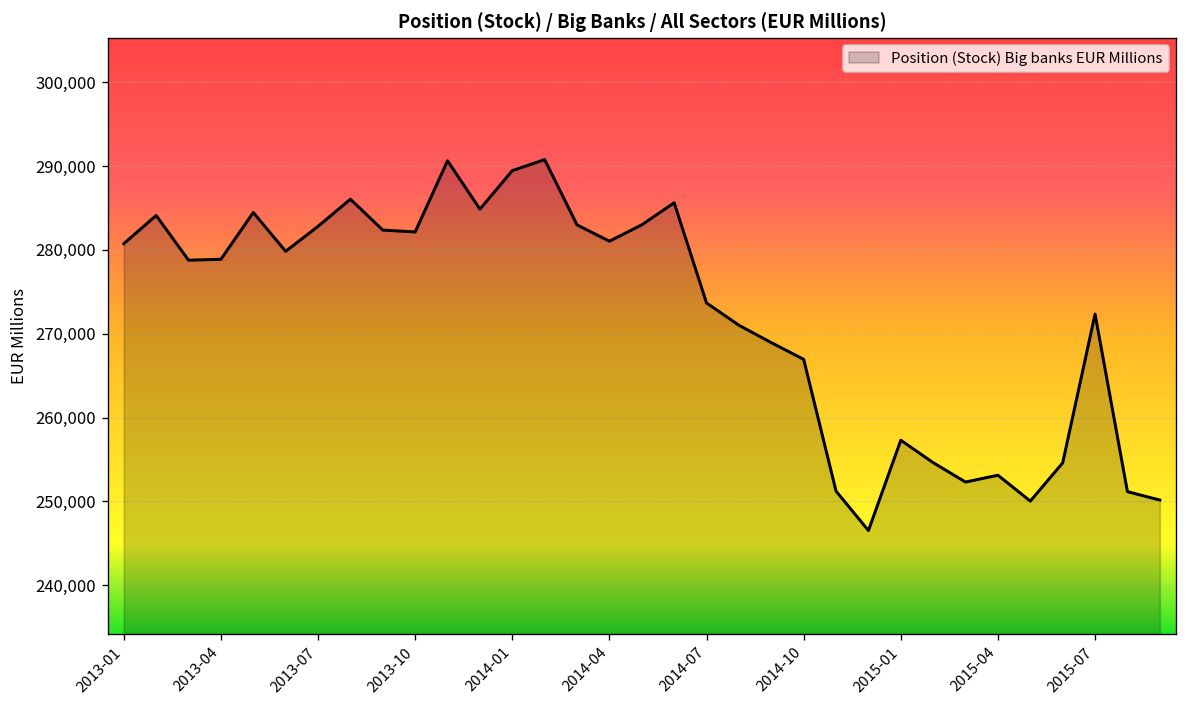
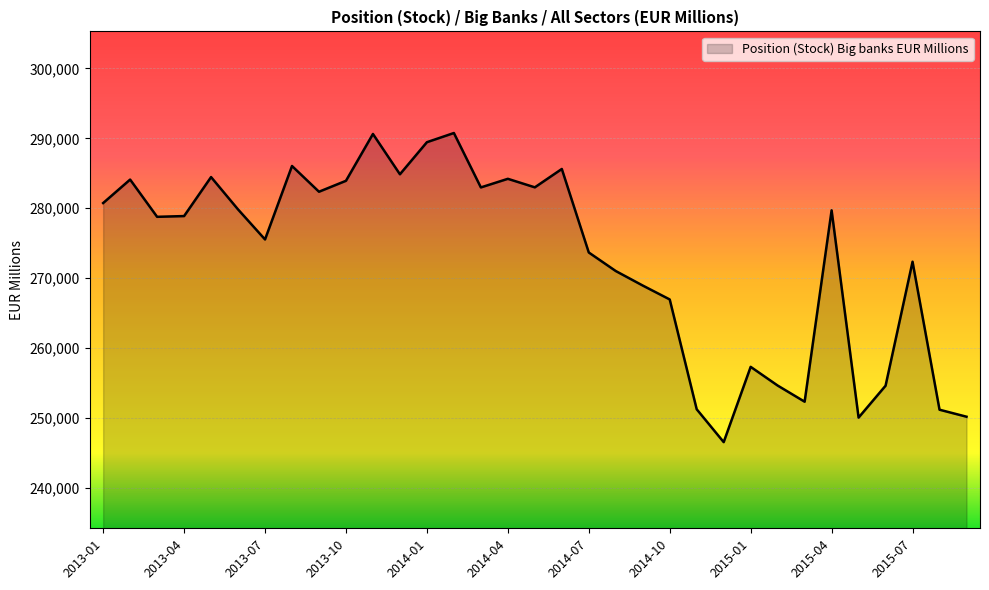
2013-07: 283,000 -> 276,000
2013-10: 282,000 -> 284,000
2014-04: 281,000 -> 284,000
2015-04: 253,000 -> 280,000
